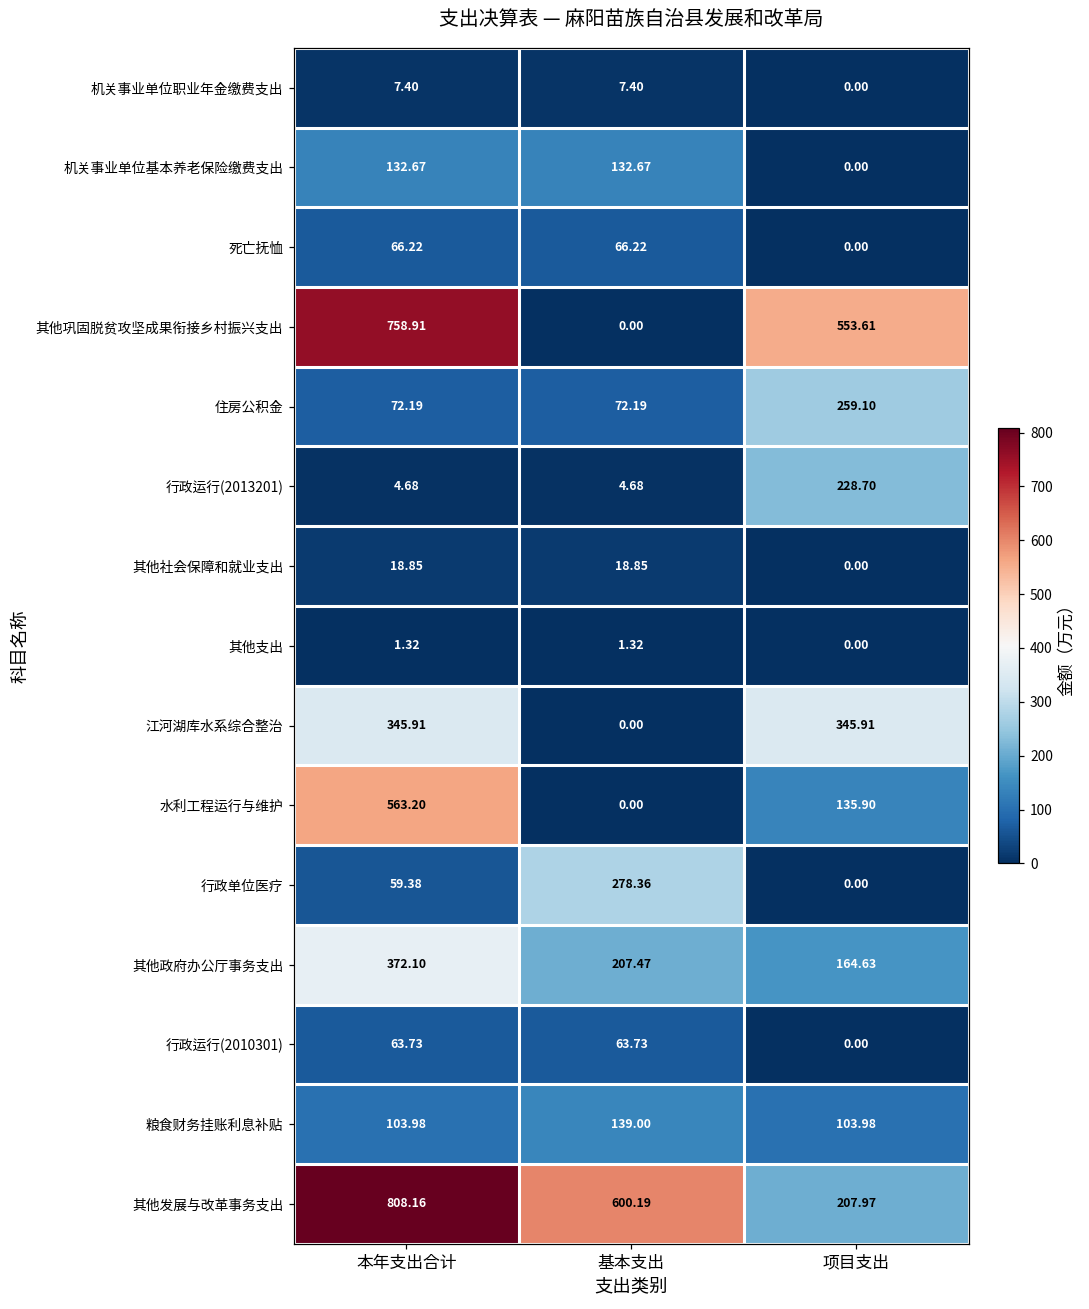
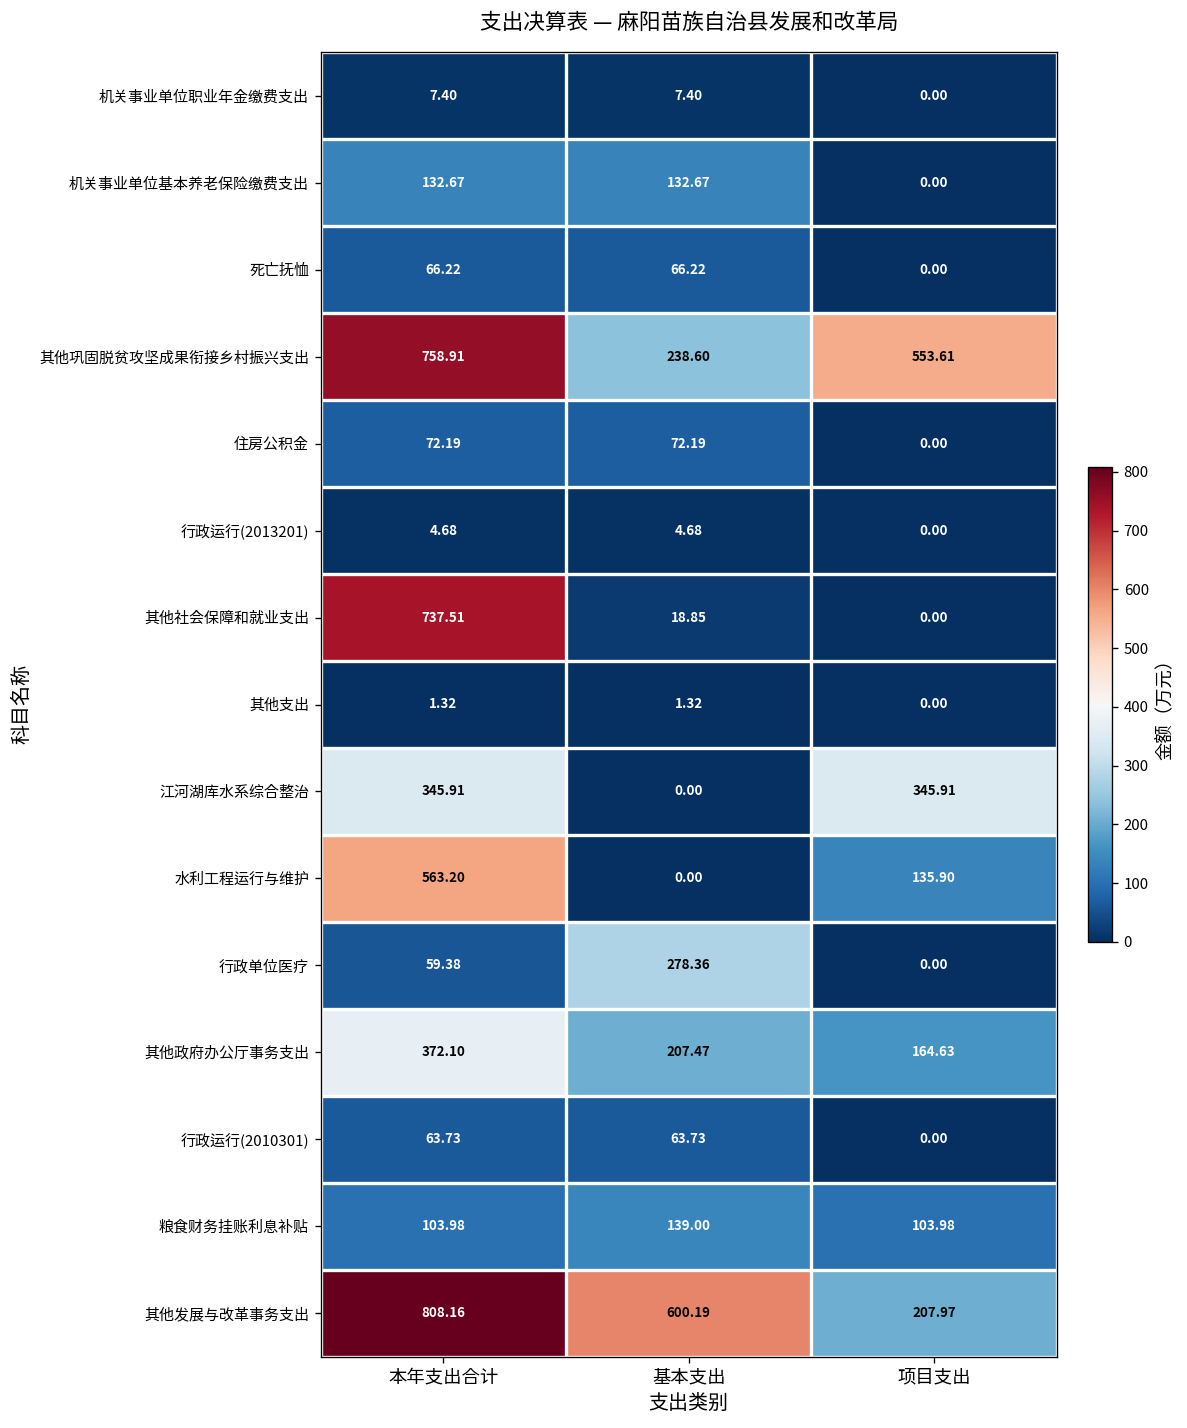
其他巩固脱贫攻坚成果衔接乡村振兴支出, 基本支出: 0.00 -> 238.60
住房公积金, 项目支出: 259.10 -> 0.00
行政运行(2013201), 项目支出: 228.70 -> 0.00
其他社会保障和就业支出, 本年支出合计: 18.85 -> 737.51
